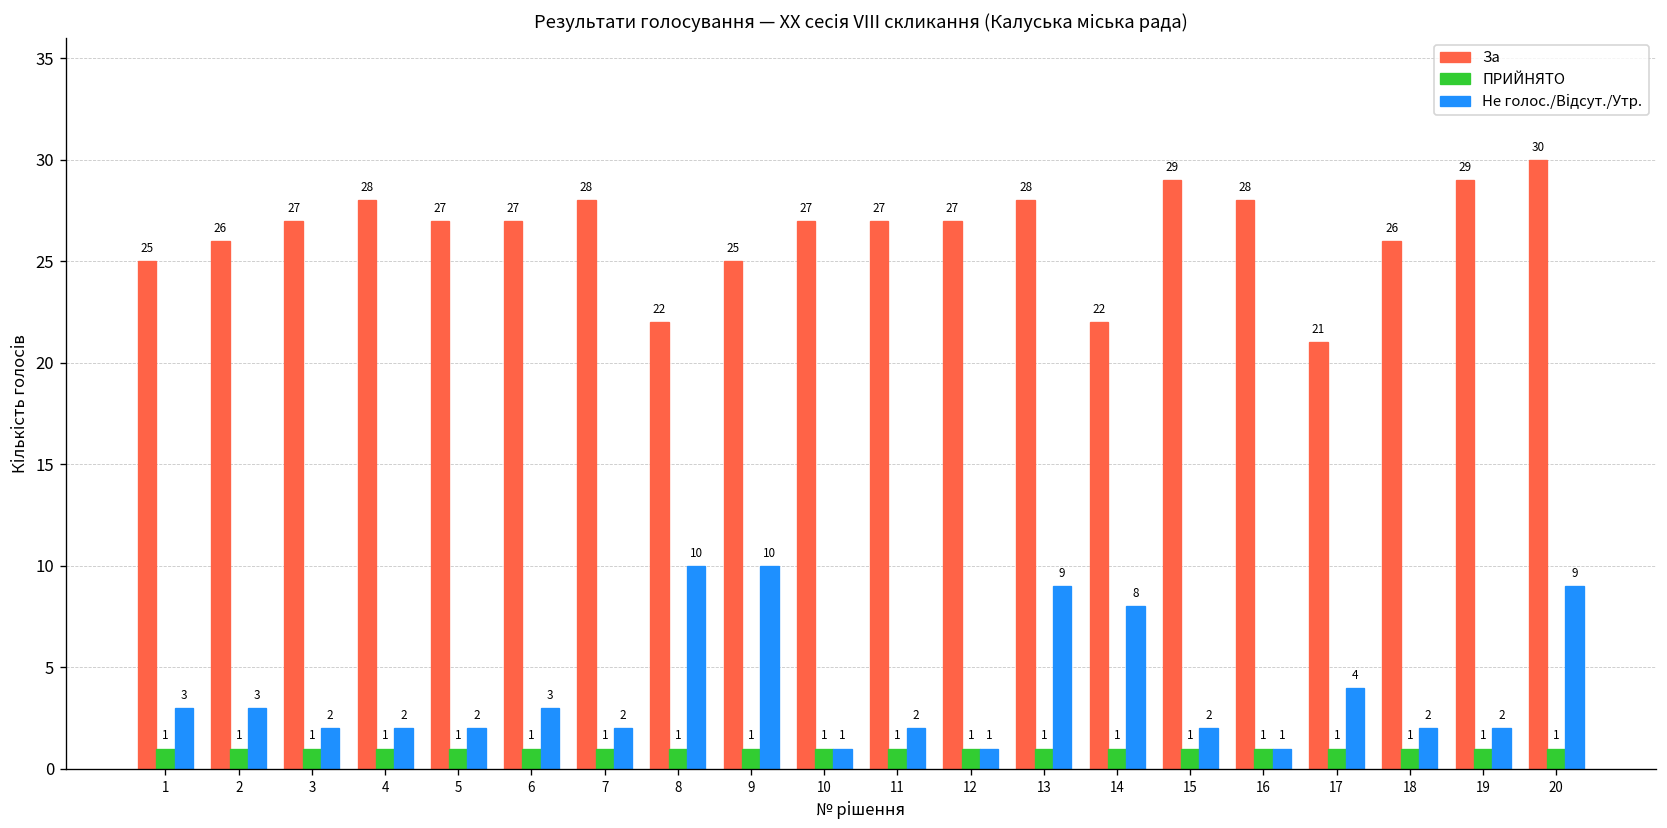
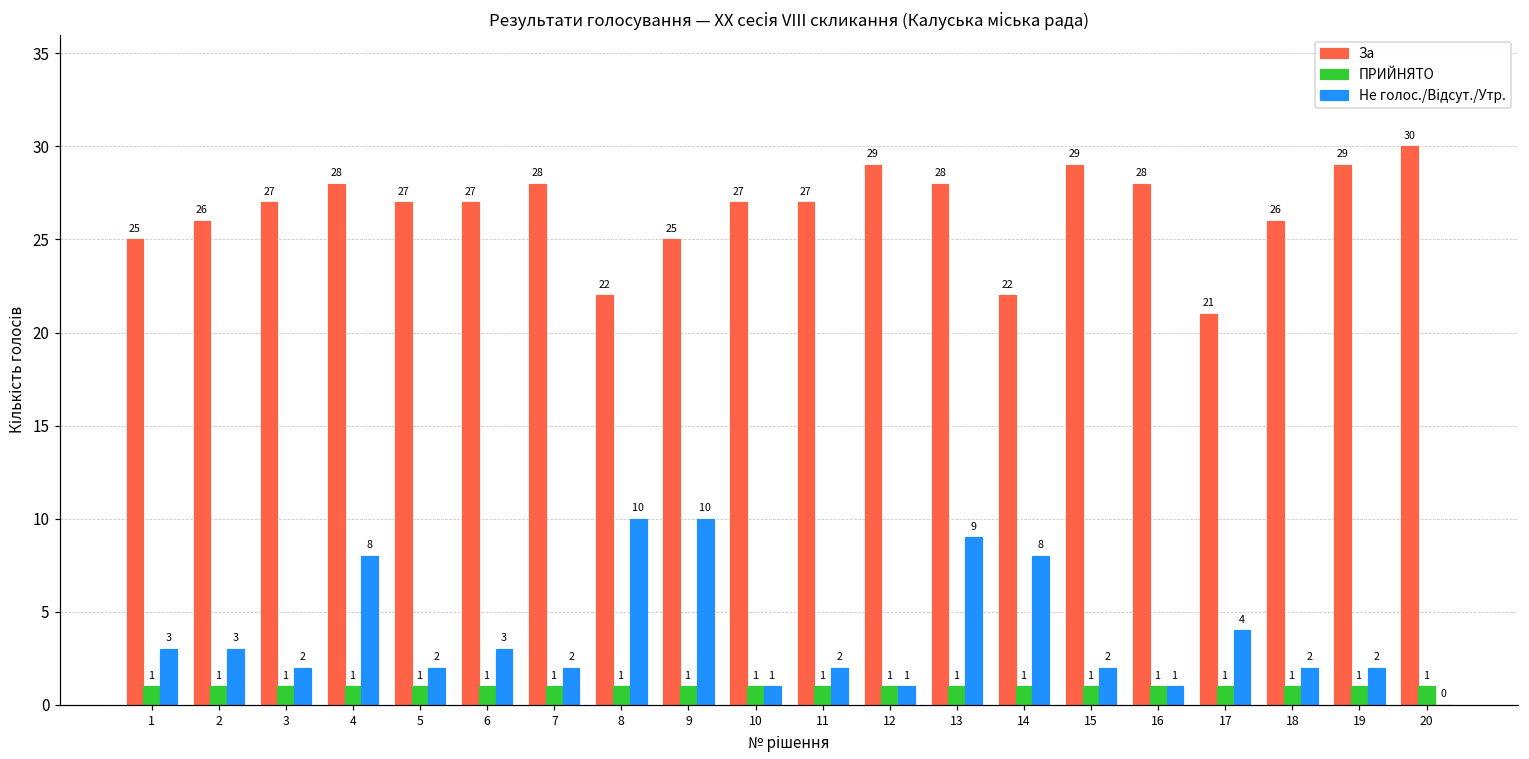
Не голос./Відсут./Утр., 4: 2 -> 8
За, 12: 27 -> 29
Не голос./Відсут./Утр., 20: 9 -> 0
